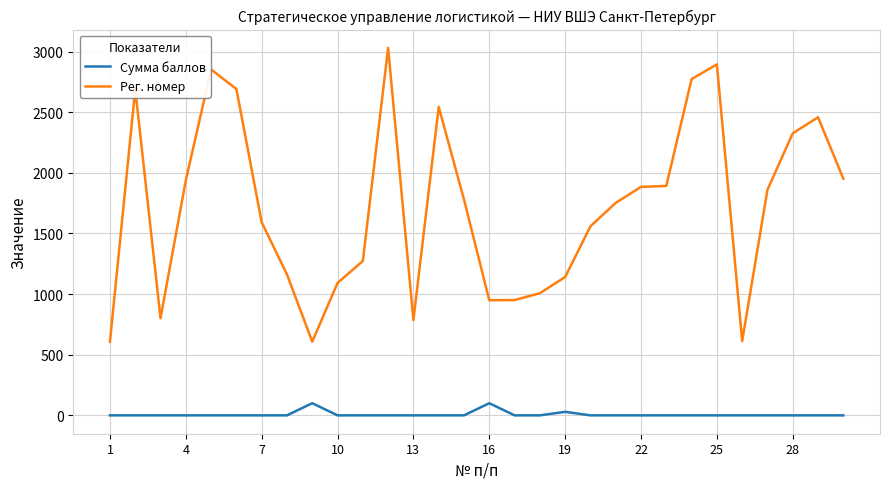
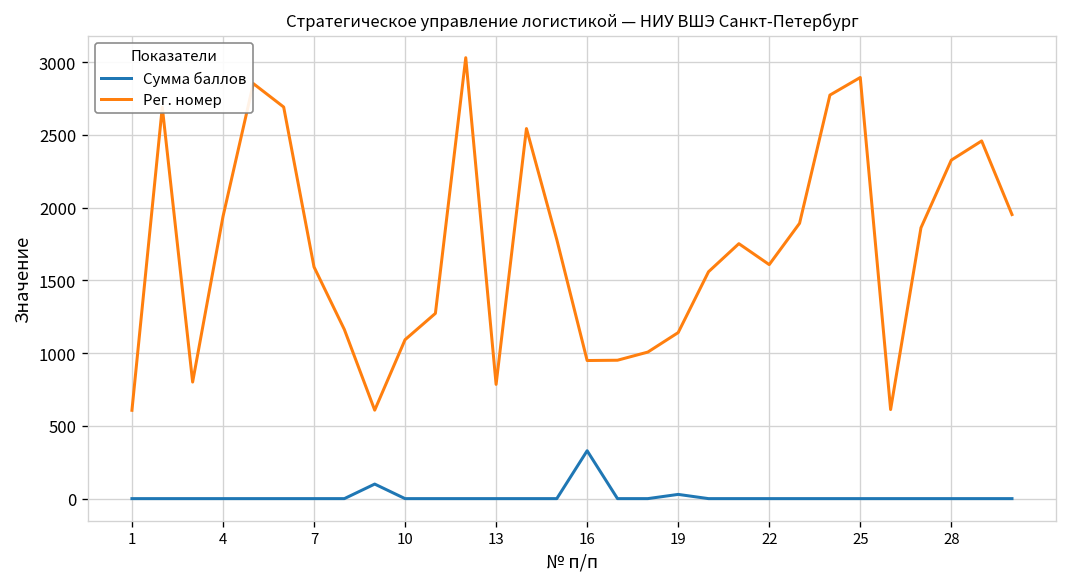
Сумма баллов, 16: 100 -> 330
Рег. номер, 22: 1880 -> 1610
